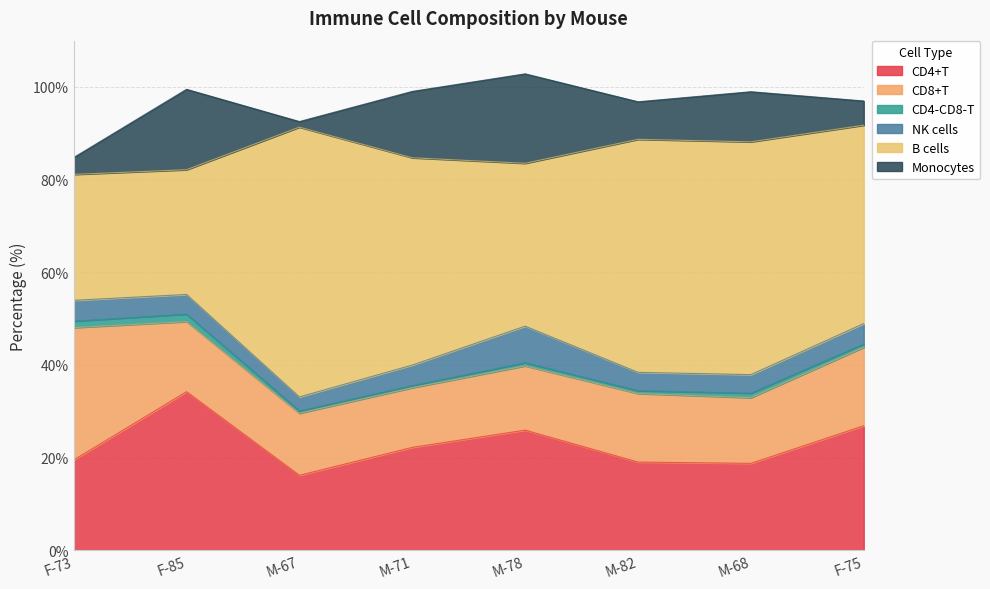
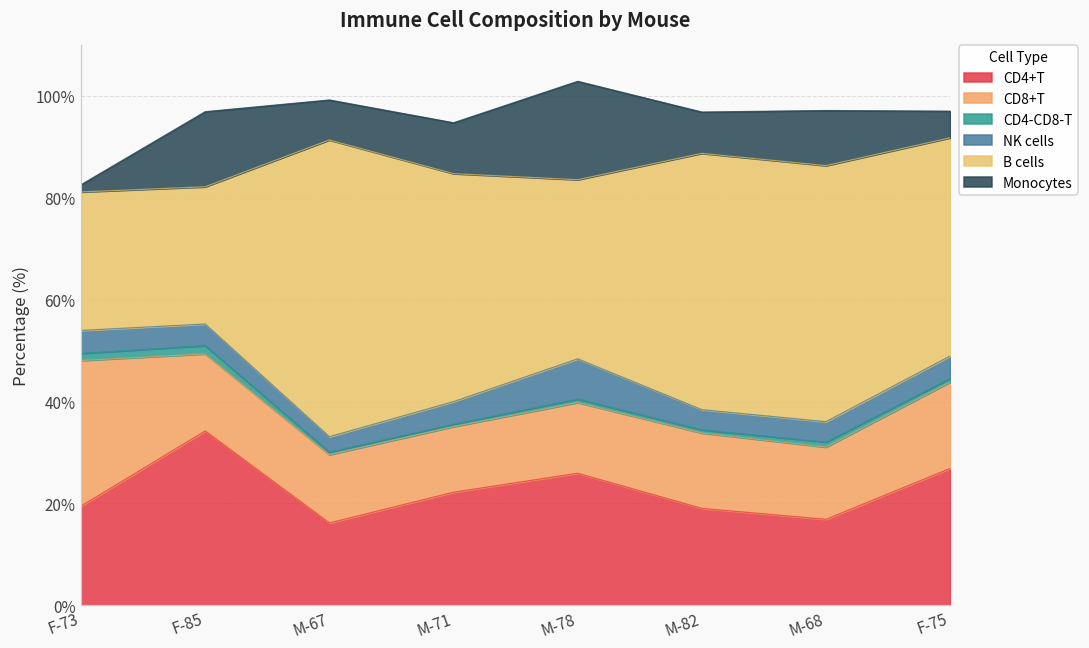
Monocytes, F-73: 4% -> 1%
Monocytes, F-85: 17% -> 15%
Monocytes, M-67: 1% -> 8%
Monocytes, M-71: 14% -> 10%
CD4+T, M-68: 19% -> 17%
